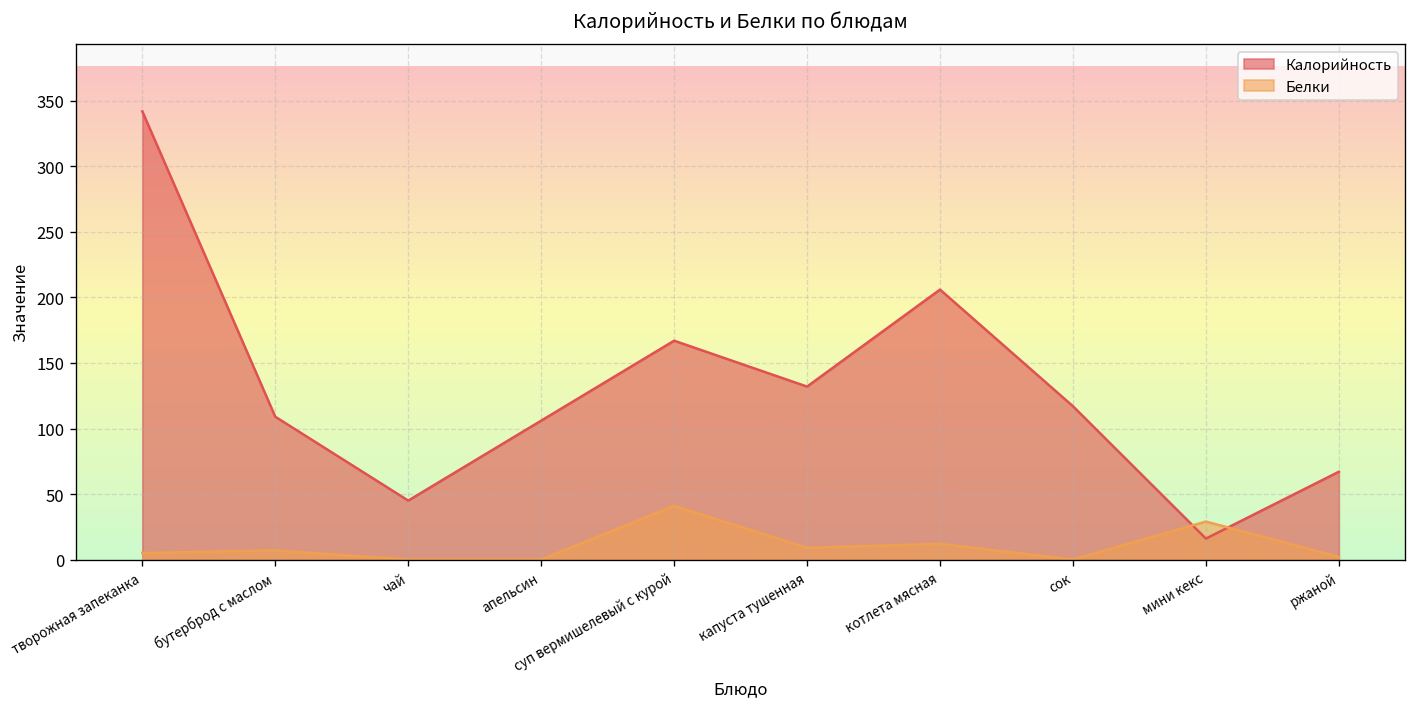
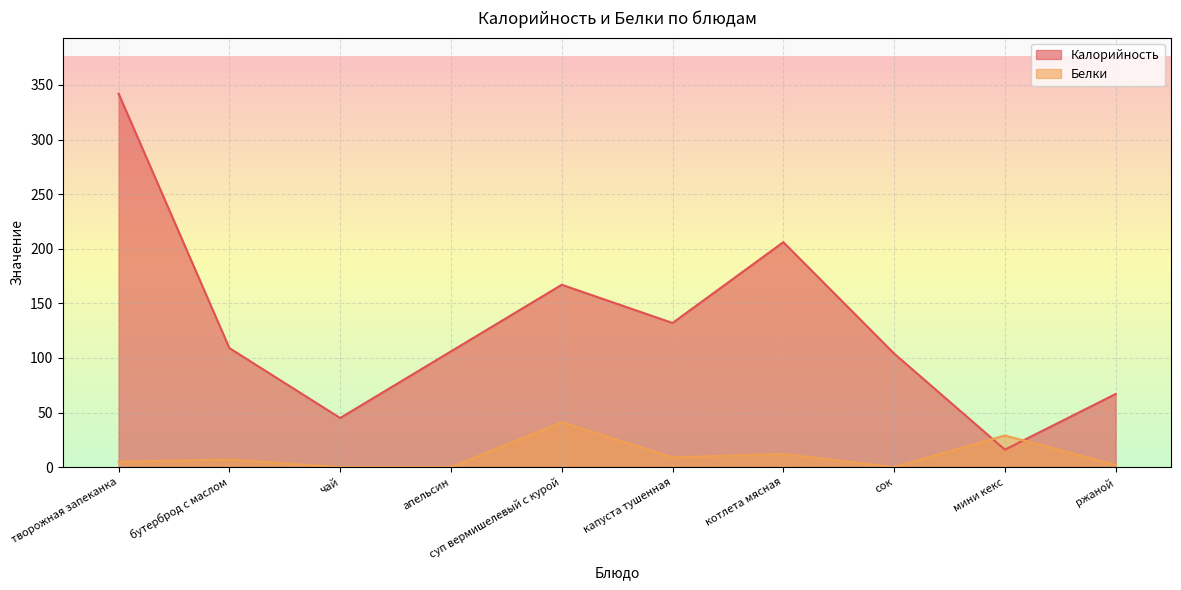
Калорийность, сок: 117 -> 104
